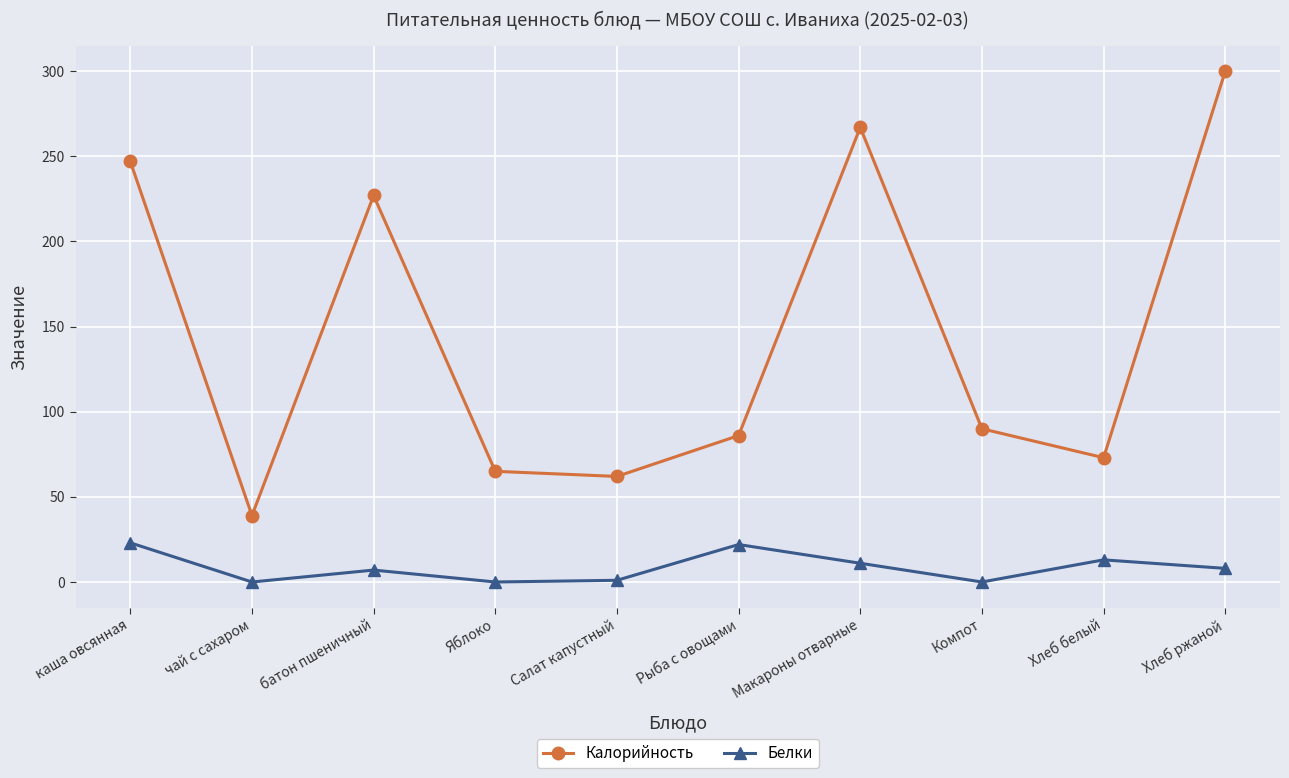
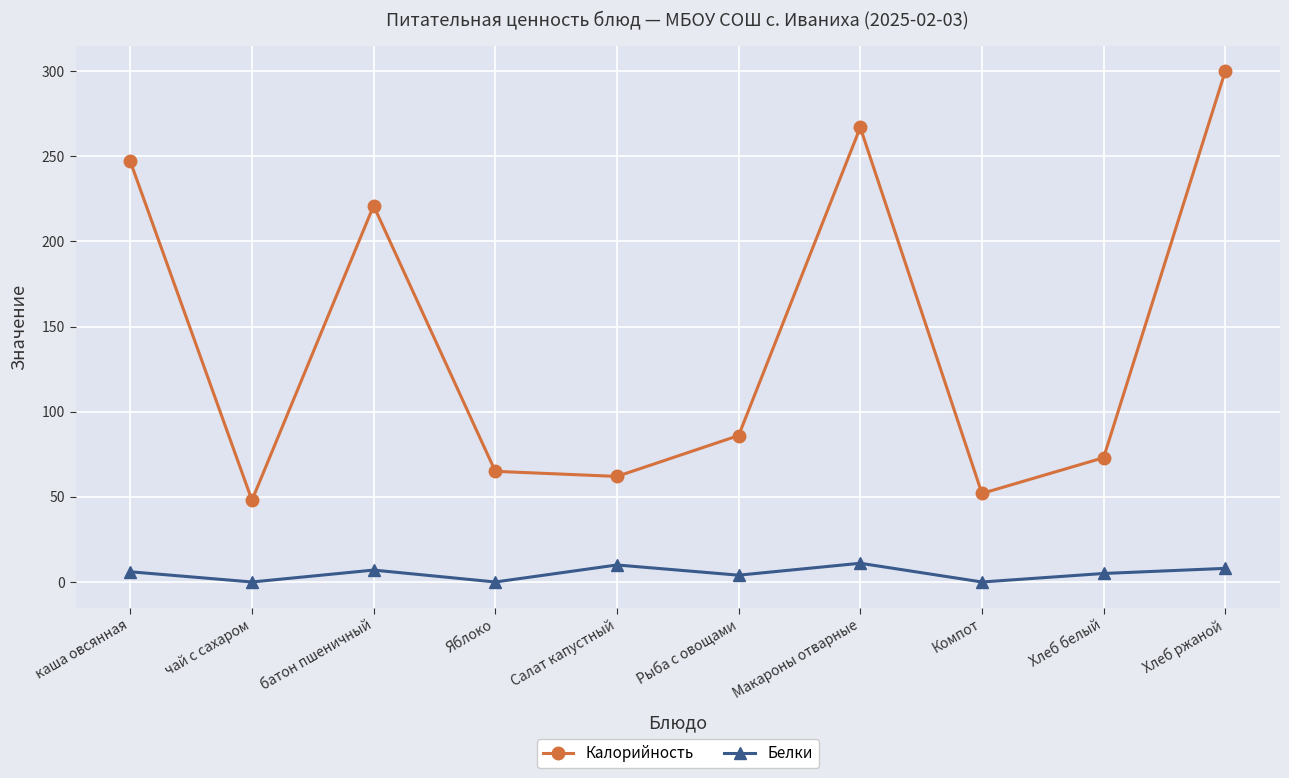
Белки, каша овсянная: 23 -> 6
Калорийность, чай с сахаром: 39 -> 48
Калорийность, батон пшеничный: 227 -> 221
Белки, Салат капустный: 1 -> 10
Белки, Рыба с овощами: 22 -> 4
Калорийность, Компот: 90 -> 52
Белки, Хлеб белый: 13 -> 5
